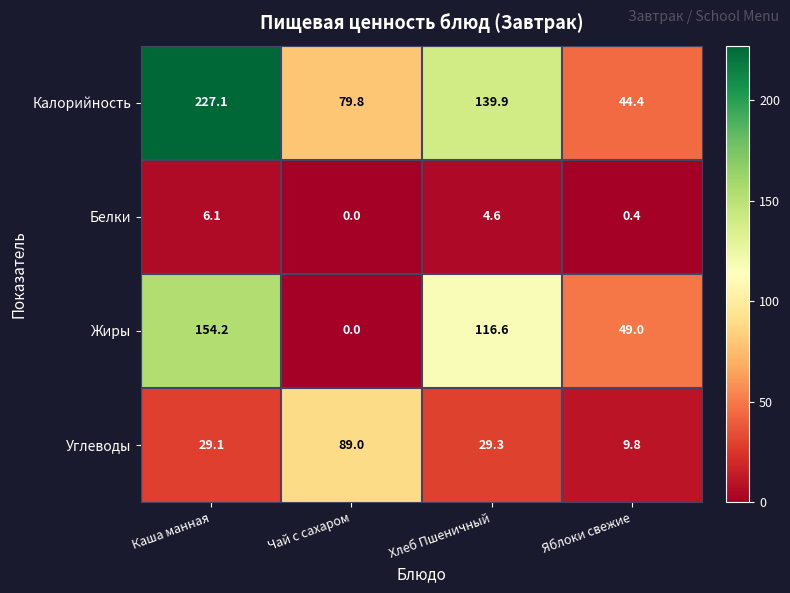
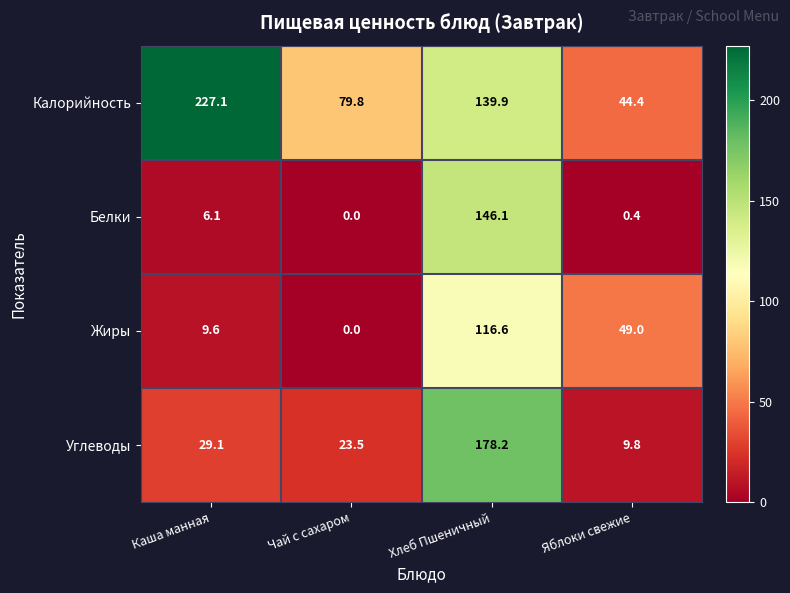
Белки, Хлеб Пшеничный: 4.6 -> 146.1
Жиры, Каша манная: 154.2 -> 9.6
Углеводы, Чай с сахаром: 89.0 -> 23.5
Углеводы, Хлеб Пшеничный: 29.3 -> 178.2
